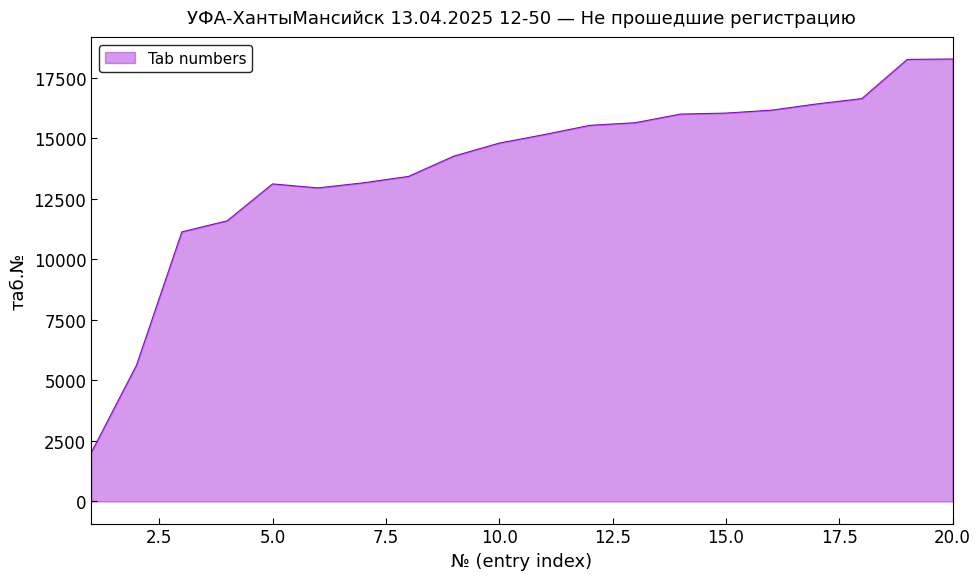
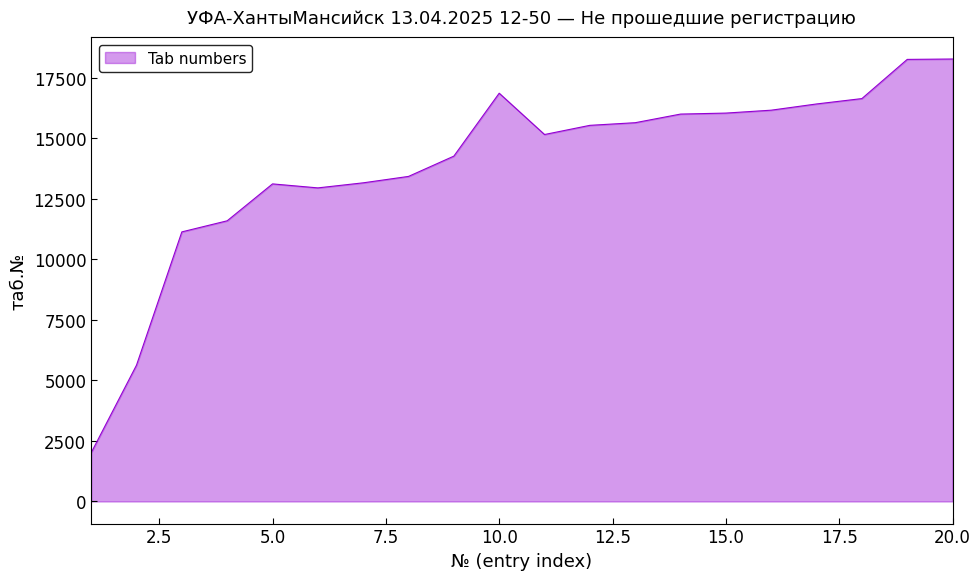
10.0: 14800 -> 16900
